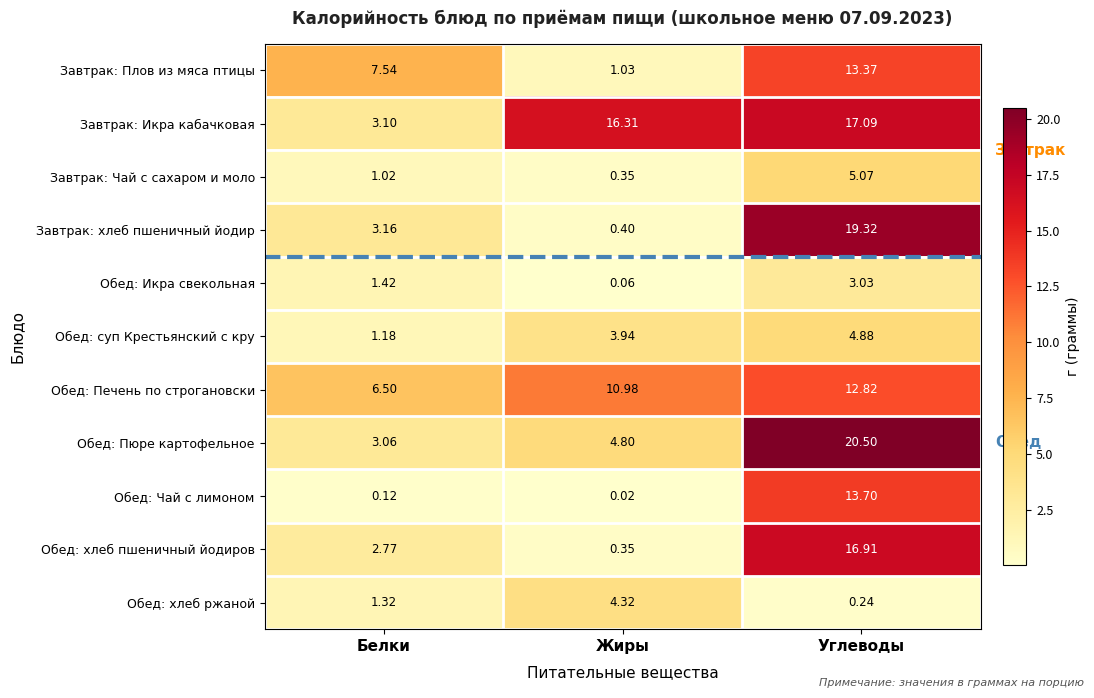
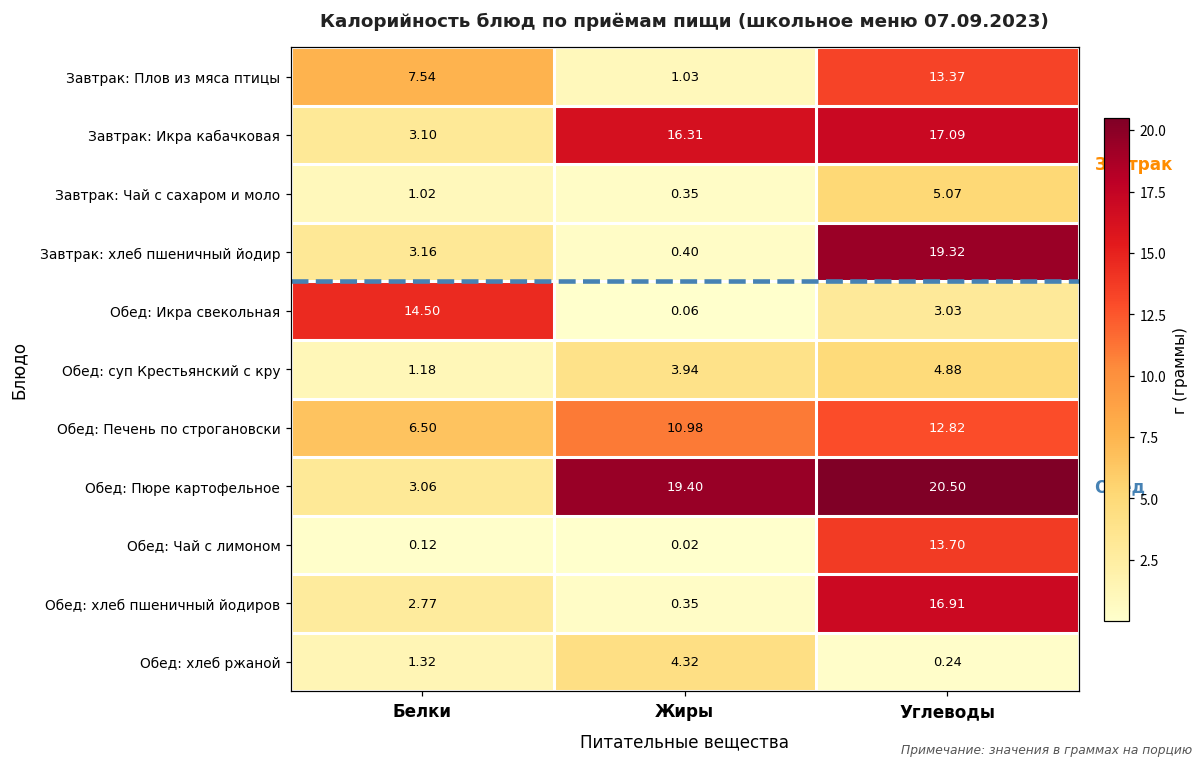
Обед: Икра свекольная, Белки: 1.42 -> 14.50
Обед: Пюре картофельное, Жиры: 4.80 -> 19.40
